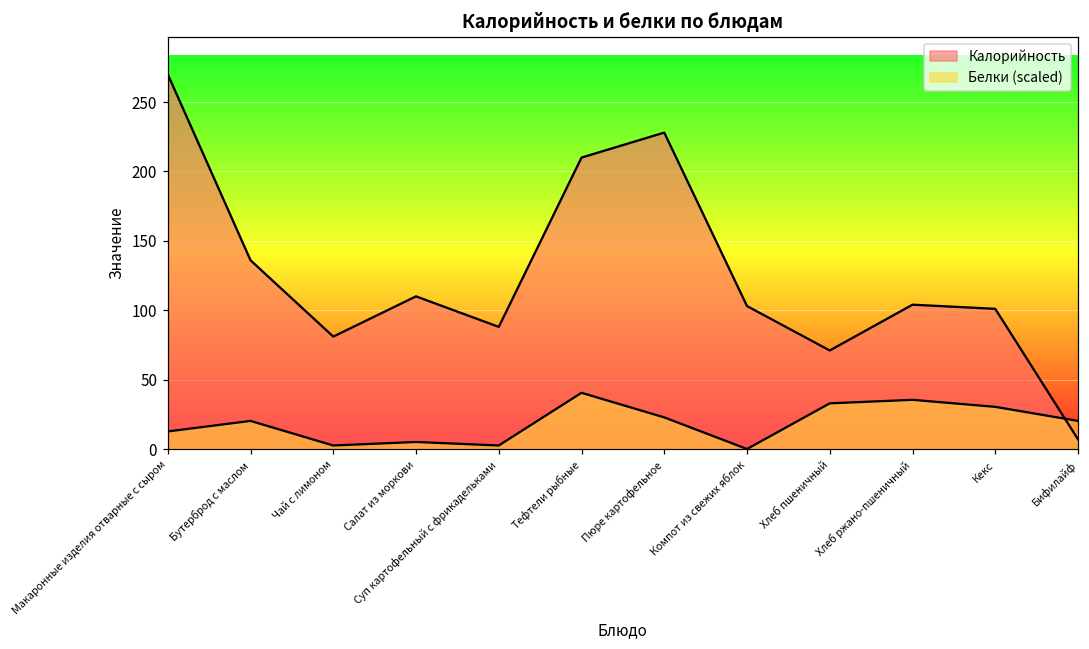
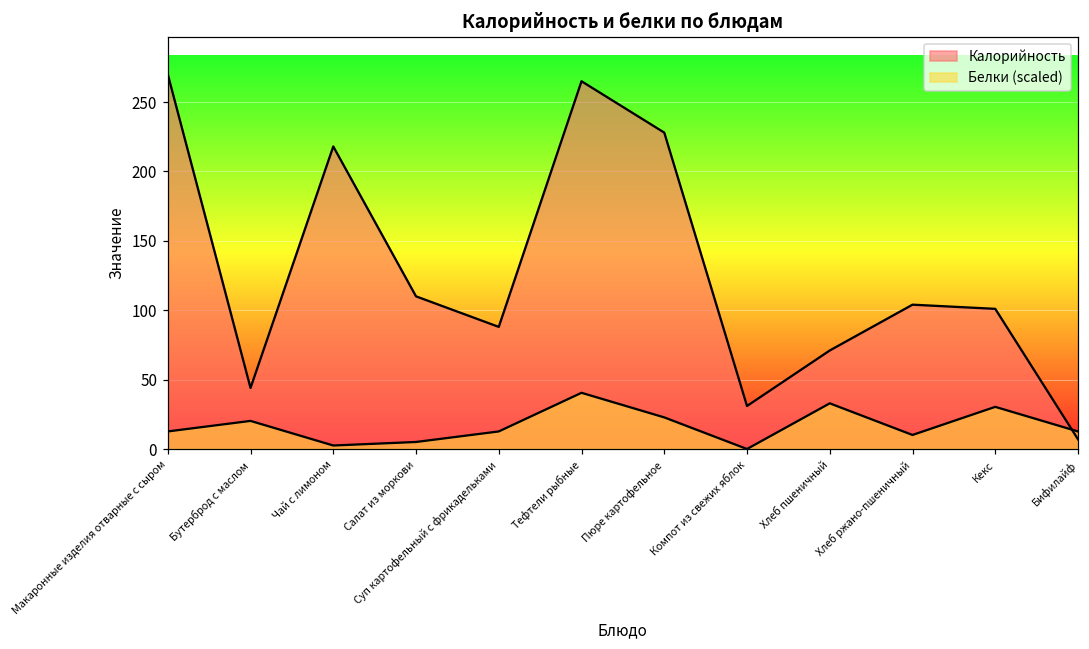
Калорийность, Бутерброд с маслом: 136 -> 44
Калорийность, Чай с лимоном: 81 -> 218
Белки (scaled), Суп картофельный с фрикадельками: 3 -> 13
Калорийность, Тефтели рыбные: 210 -> 265
Калорийность, Компот из свежих яблок: 103 -> 31
Белки (scaled), Хлеб ржано-пшеничный: 35 -> 10
Белки (scaled), Бифилайф: 20 -> 13
